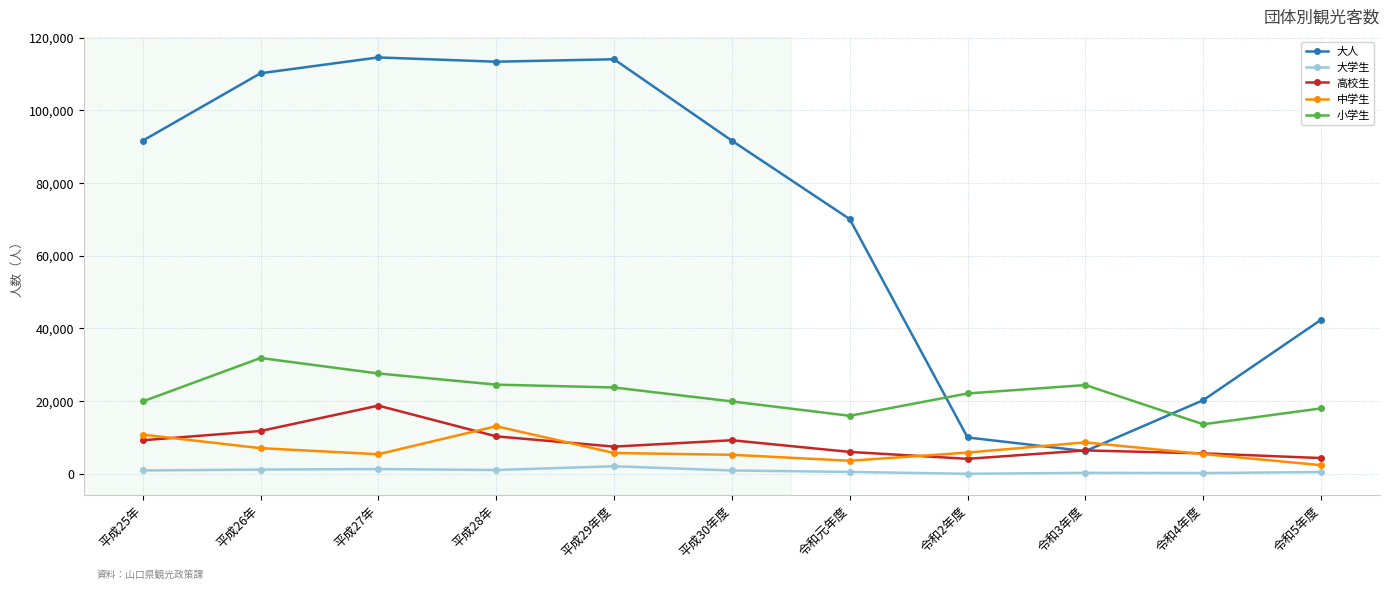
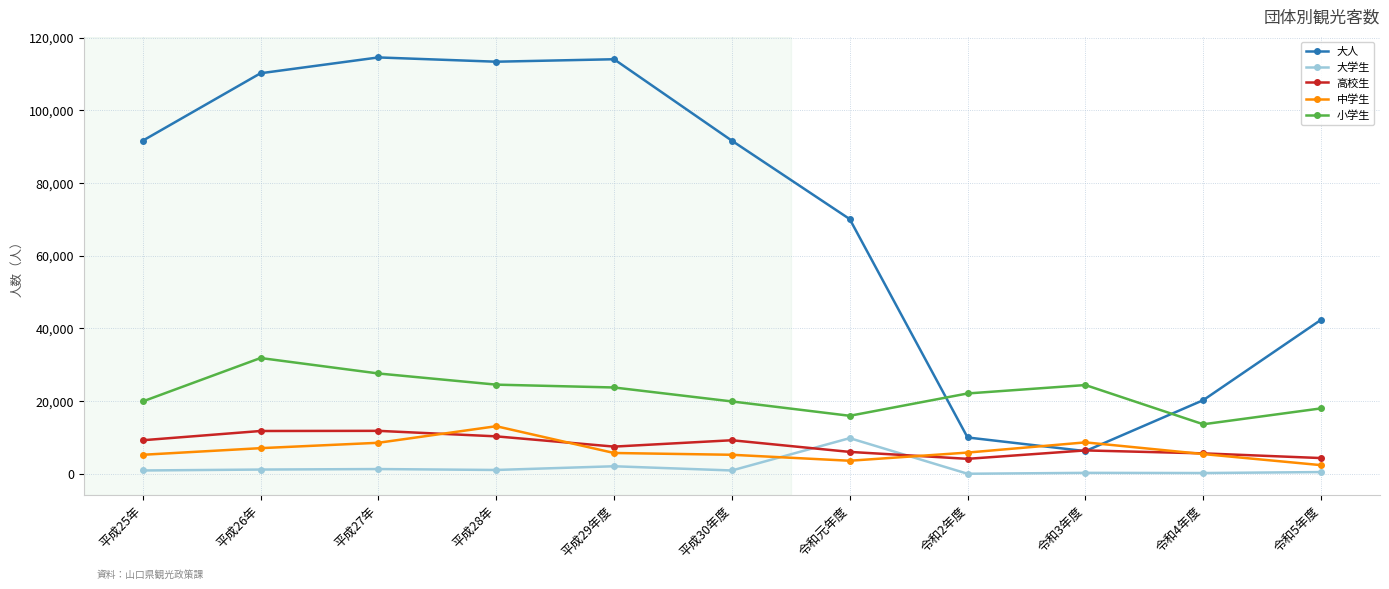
中学生, 平成25年: 11,000 -> 5,000
高校生, 平成27年: 19,000 -> 12,000
中学生, 平成27年: 5,000 -> 9,000
大学生, 令和元年度: 1,000 -> 10,000
